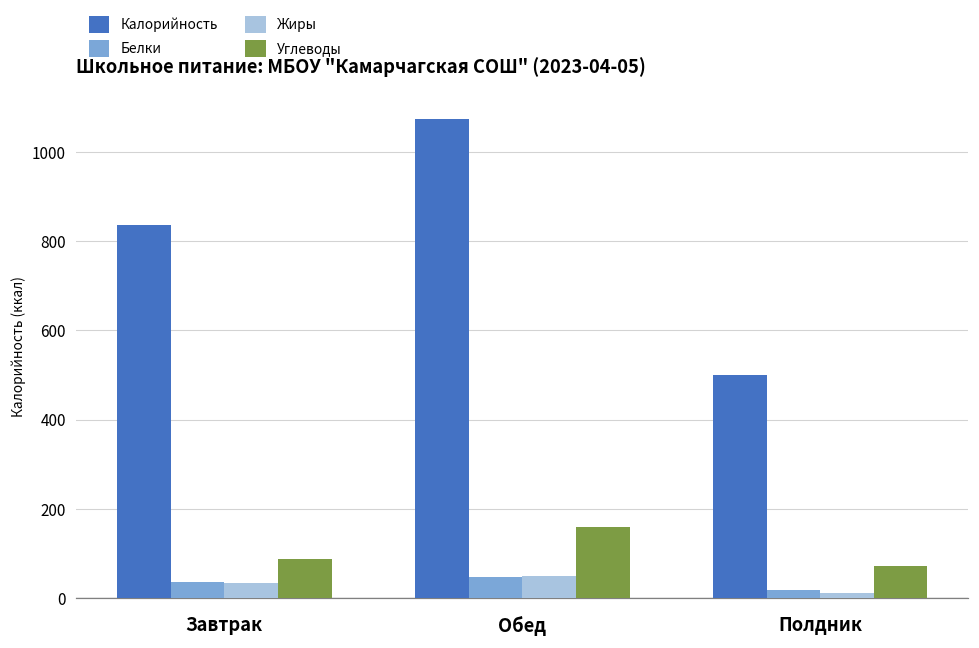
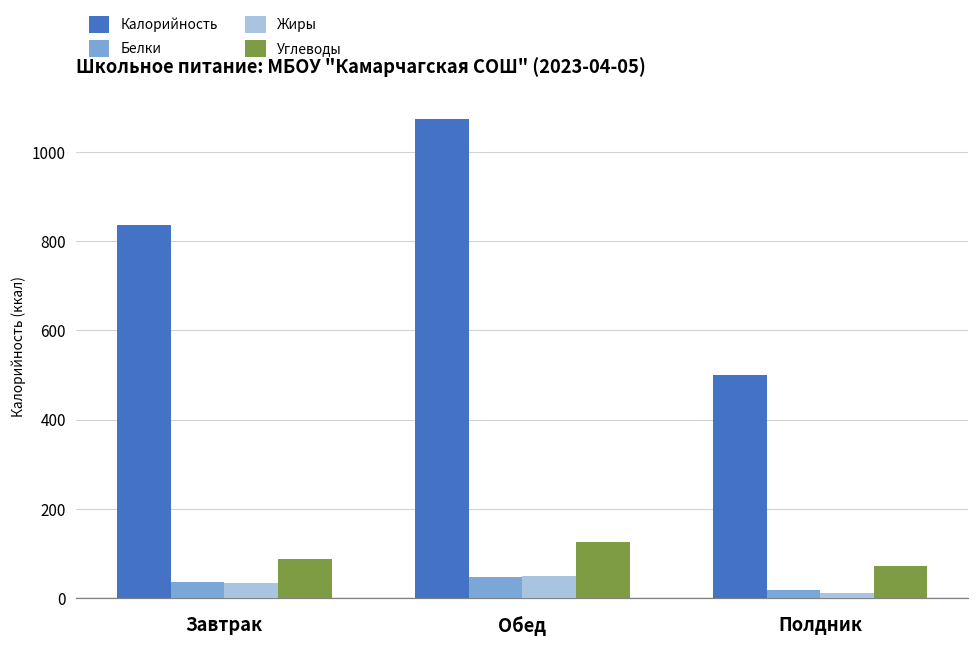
Углеводы, Обед: 160 -> 130
